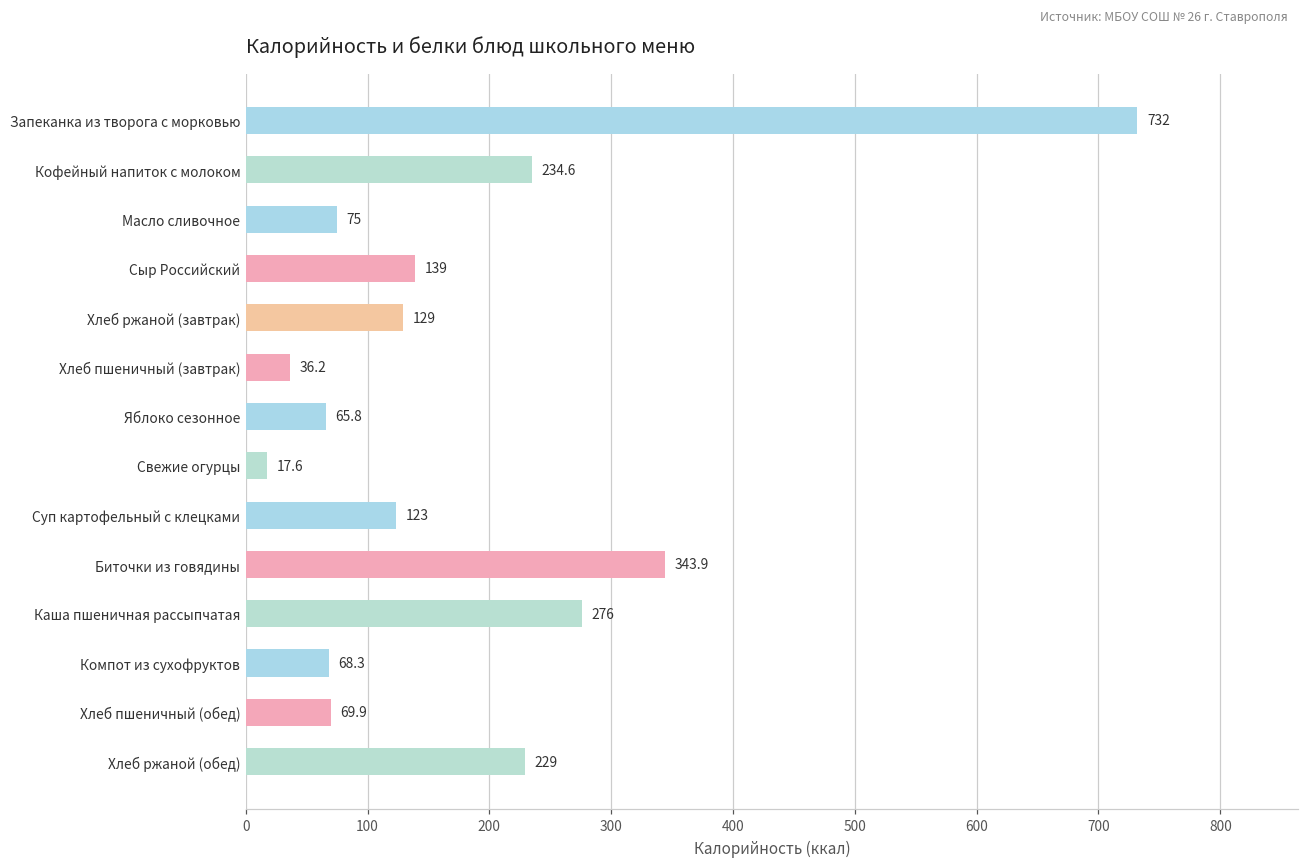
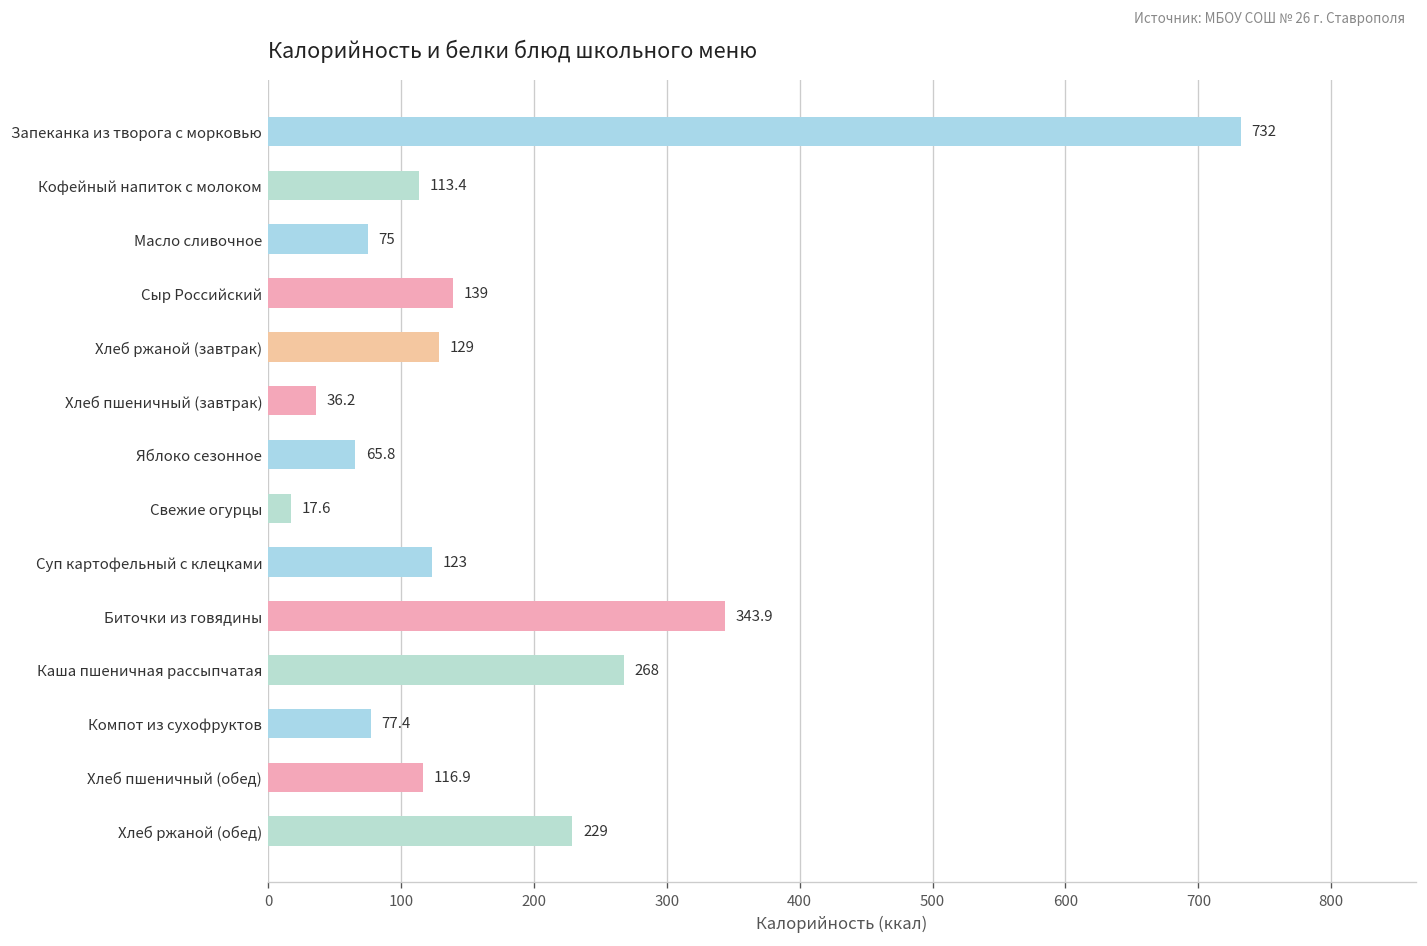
Кофейный напиток с молоком: 234.6 -> 113.4
Каша пшеничная рассыпчатая: 276 -> 268
Компот из сухофруктов: 68.3 -> 77.4
Хлеб пшеничный (обед): 69.9 -> 116.9
